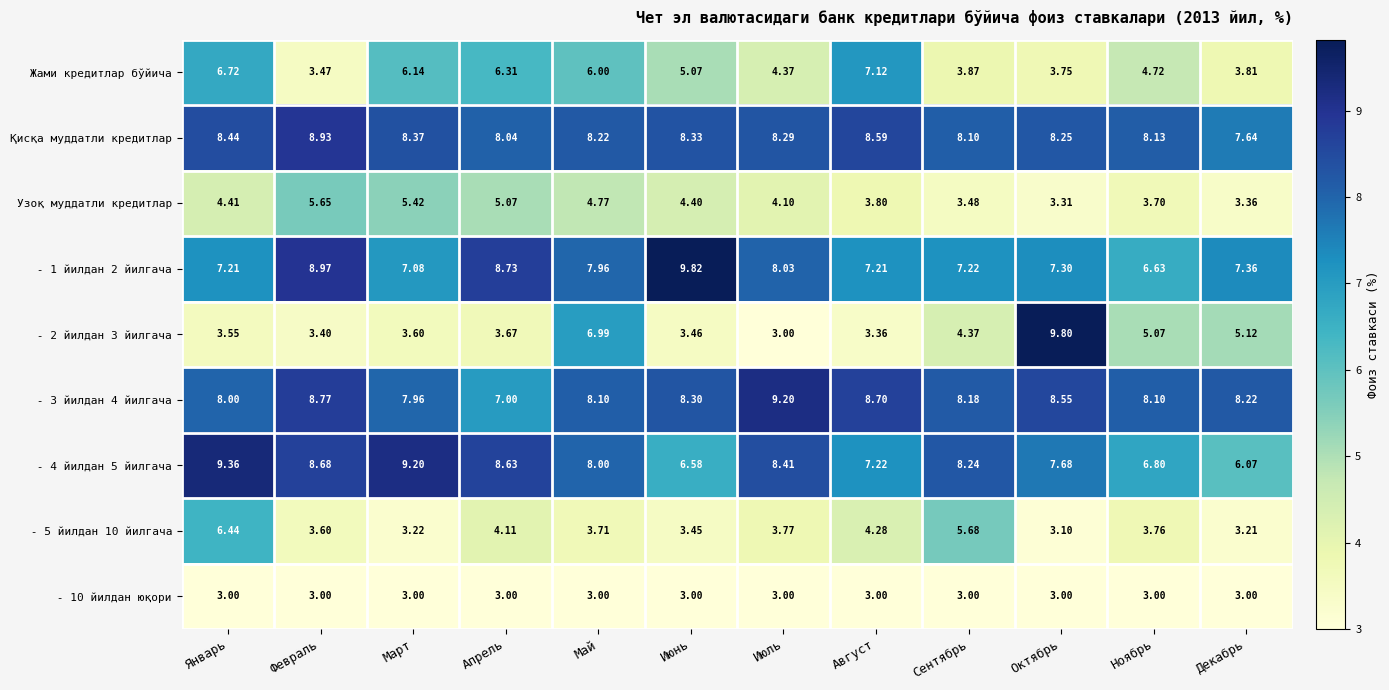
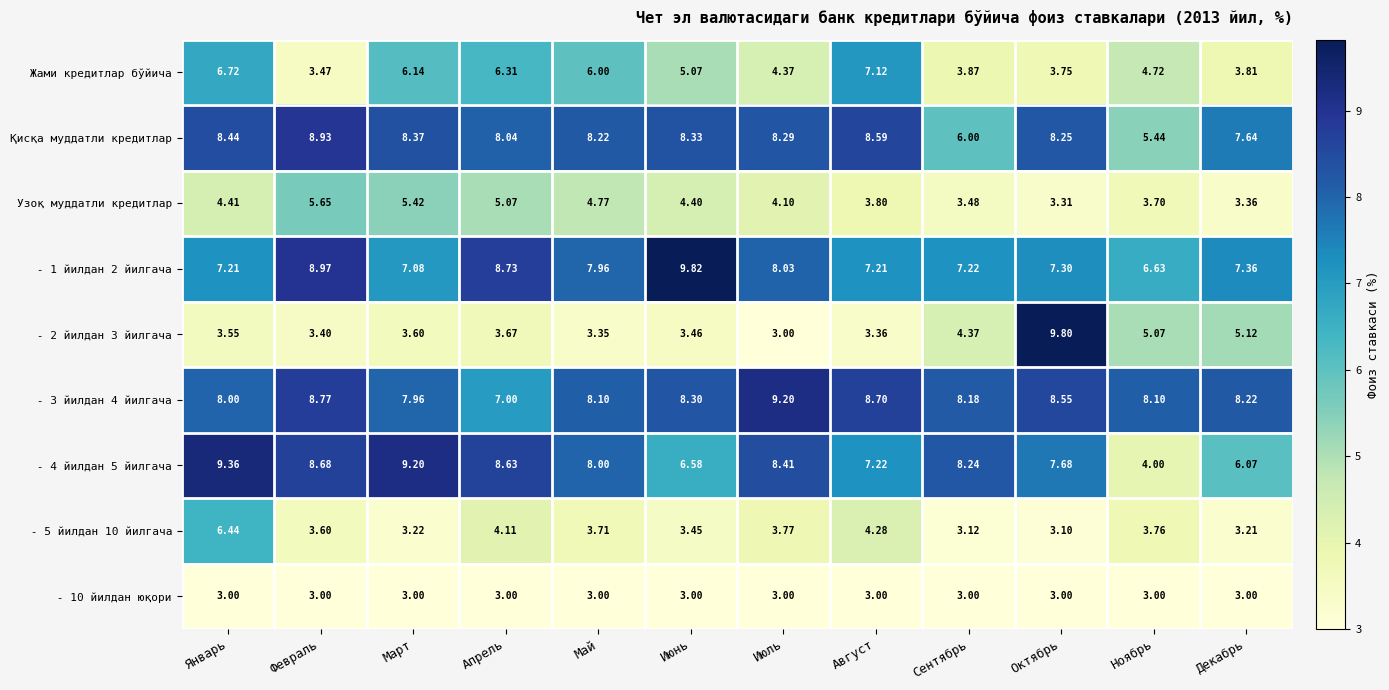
Қисқа муддатли кредитлар, Сентябрь: 8.10 -> 6.00
Қисқа муддатли кредитлар, Ноябрь: 8.13 -> 5.44
- 2 йилдан 3 йилгача, Май: 6.99 -> 3.35
- 4 йилдан 5 йилгача, Ноябрь: 6.80 -> 4.00
- 5 йилдан 10 йилгача, Сентябрь: 5.68 -> 3.12
